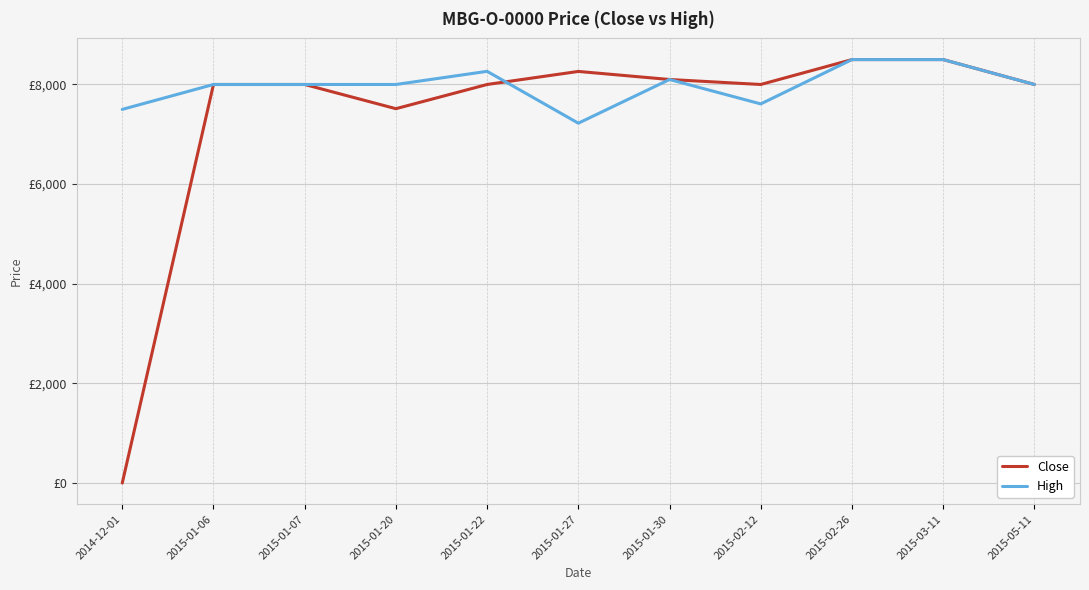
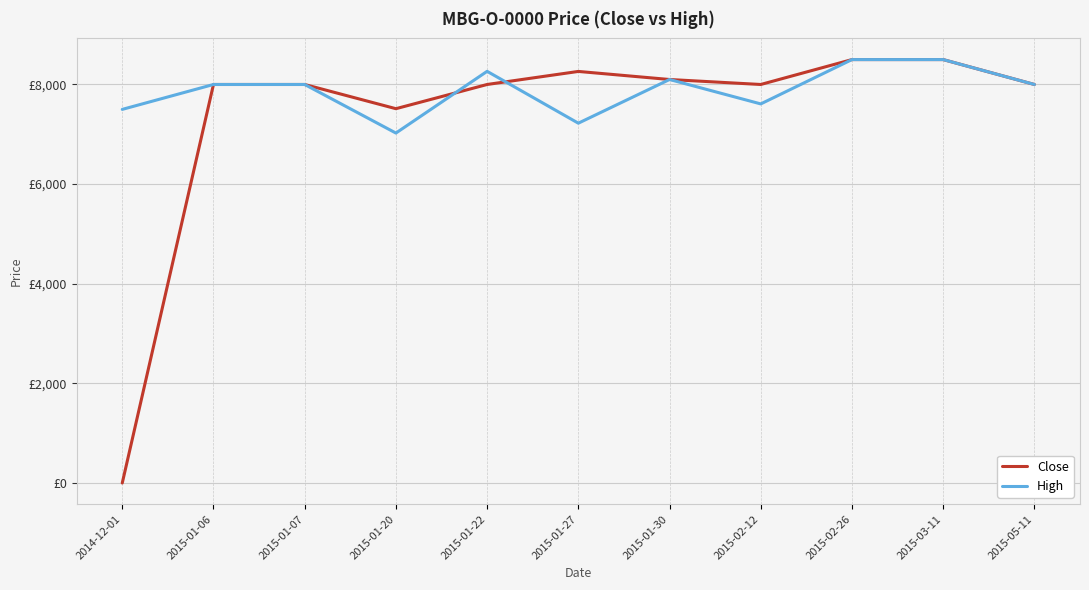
High, 2015-01-20: £8,000 -> £7,000
